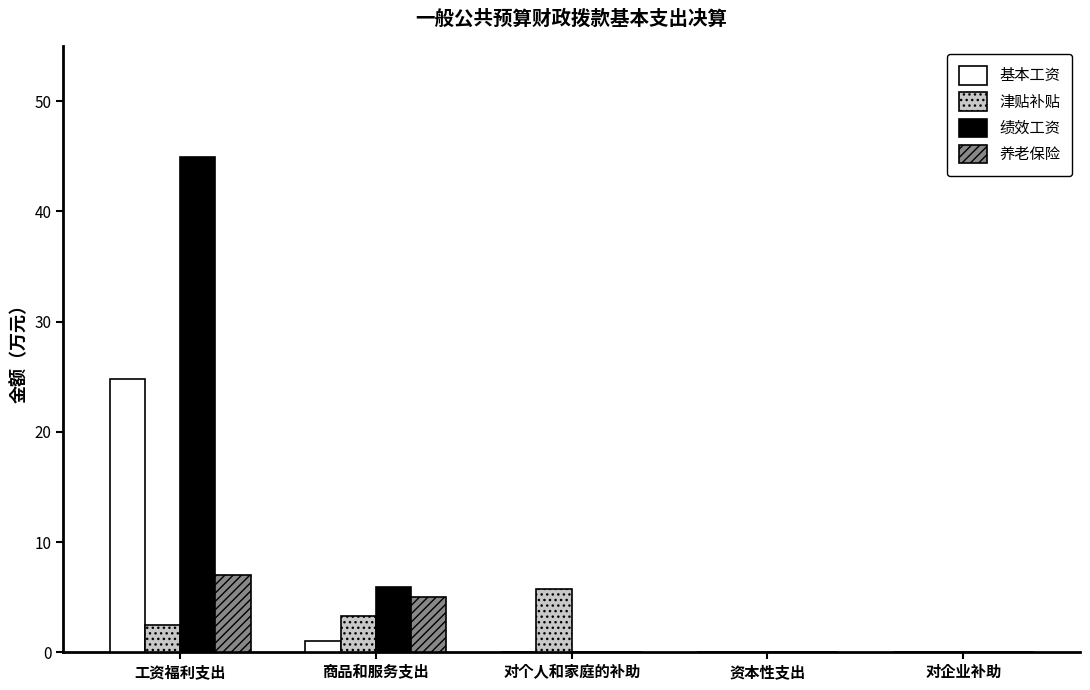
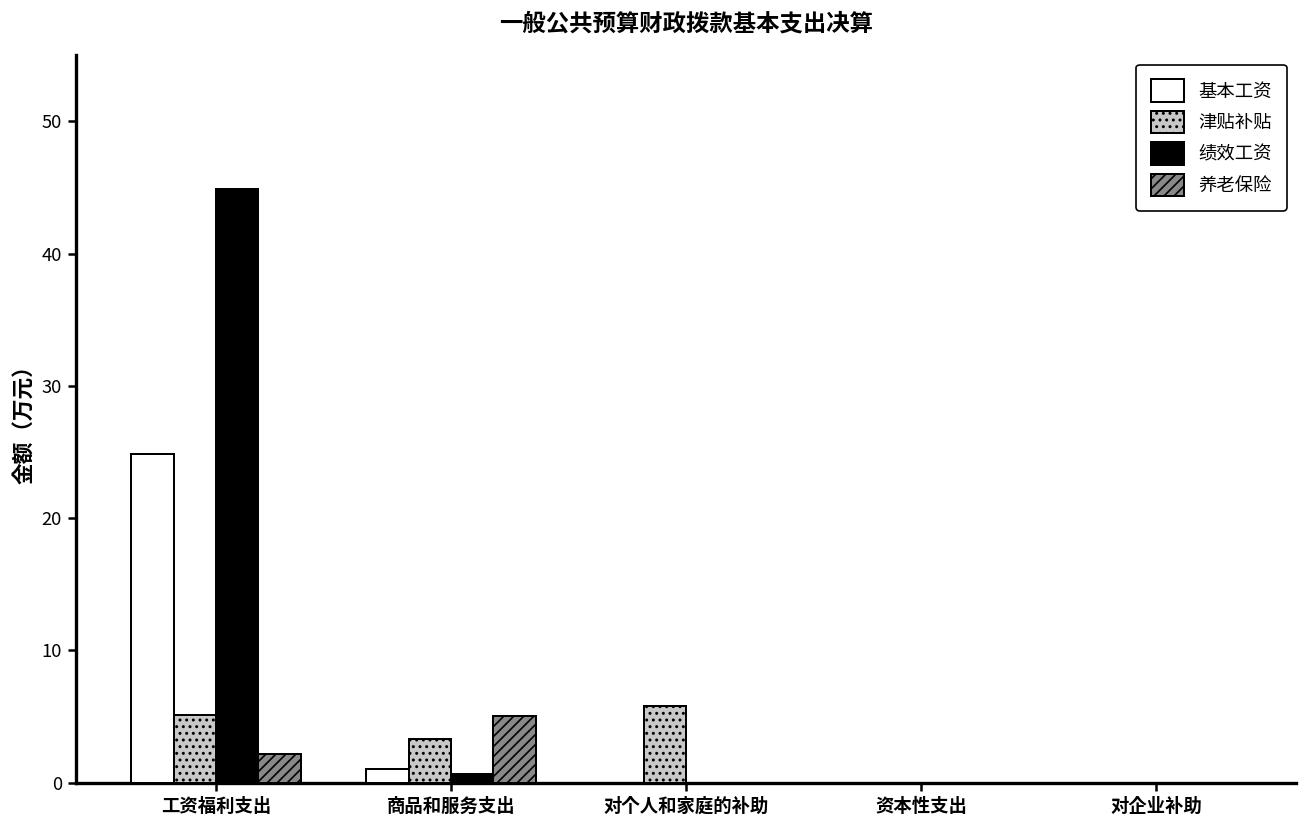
津贴补贴, 工资福利支出: 2.5 -> 5.1
养老保险, 工资福利支出: 7.1 -> 2.2
绩效工资, 商品和服务支出: 6.0 -> 0.6
